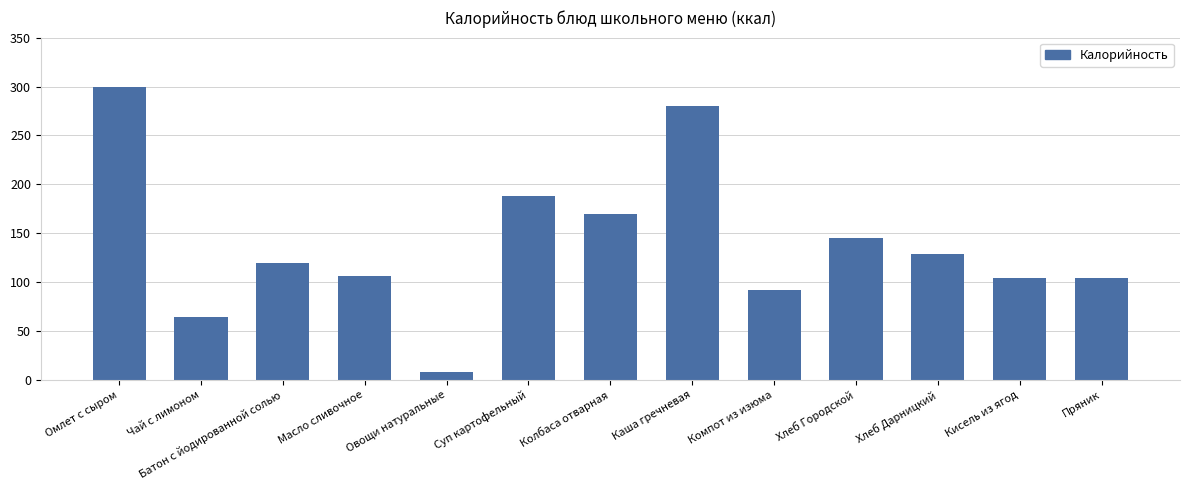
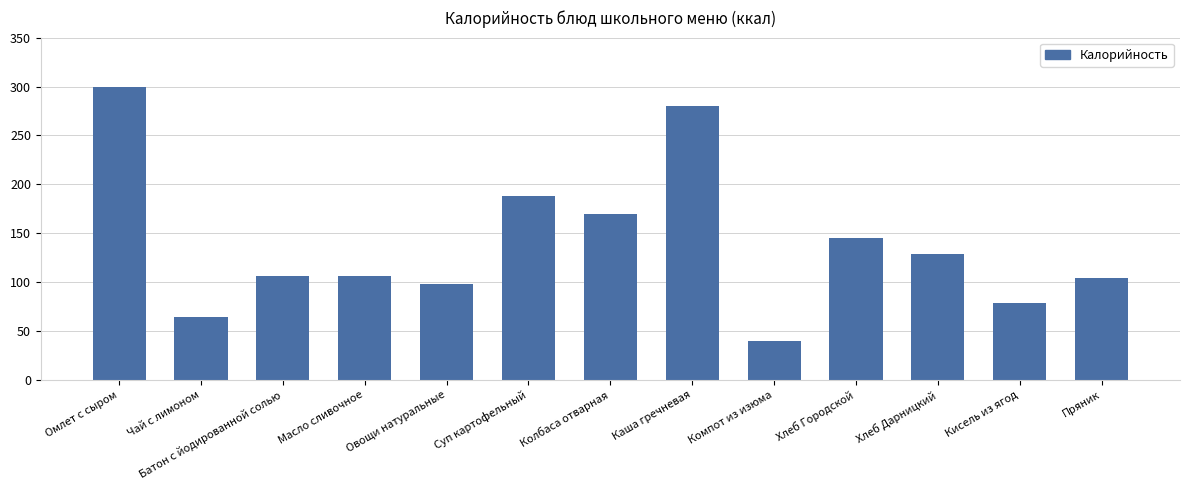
Батон с йодированной солью: 120 -> 110
Овощи натуральные: 10 -> 100
Компот из изюма: 90 -> 40
Кисель из ягод: 100 -> 80
